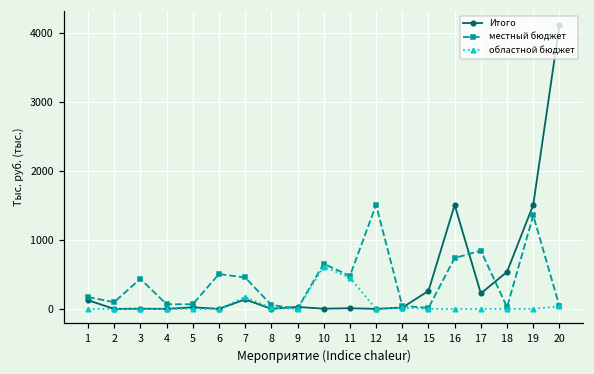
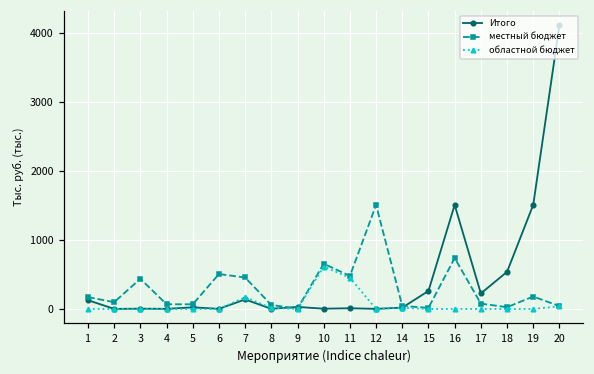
местный бюджет, 17: 800 -> 100
местный бюджет, 19: 1400 -> 200
